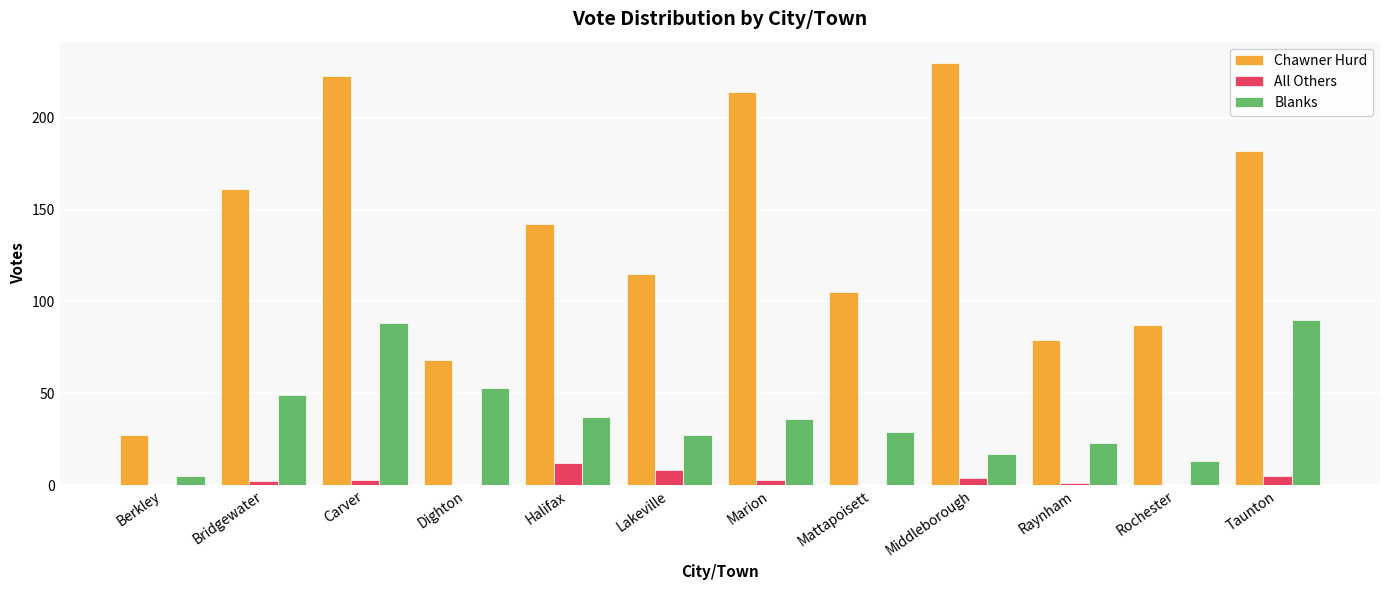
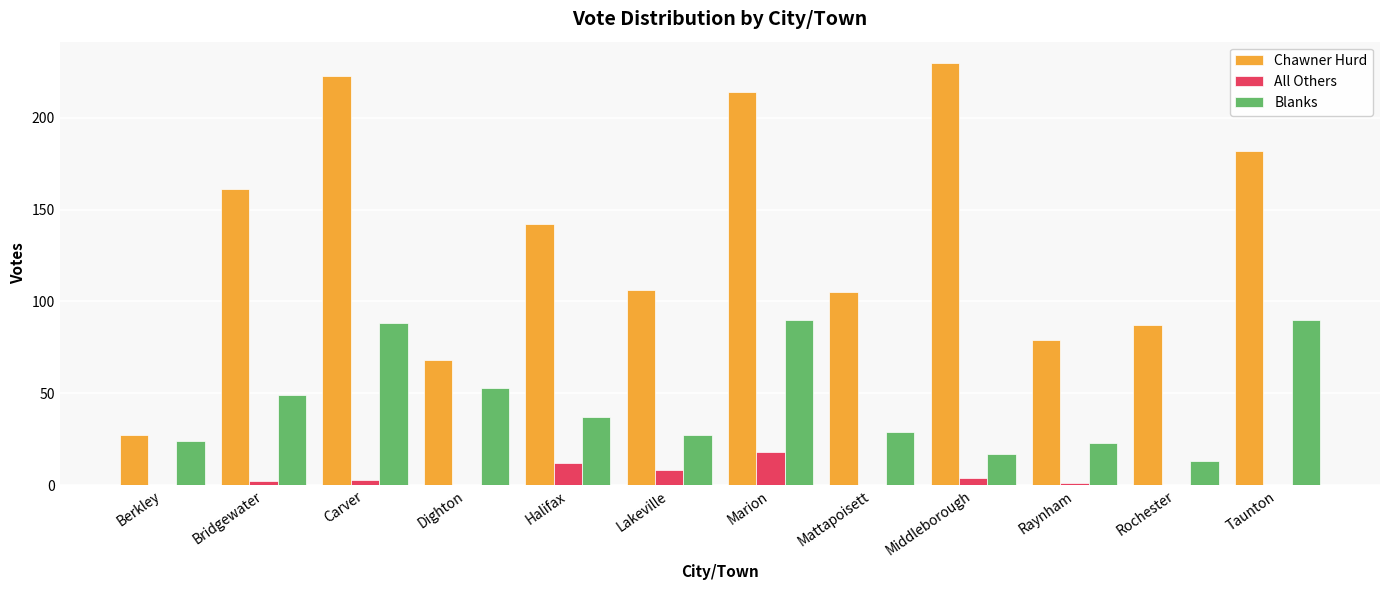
Blanks, Berkley: 5 -> 24
Chawner Hurd, Lakeville: 115 -> 106
All Others, Marion: 3 -> 18
Blanks, Marion: 36 -> 90
All Others, Taunton: 5 -> 0
